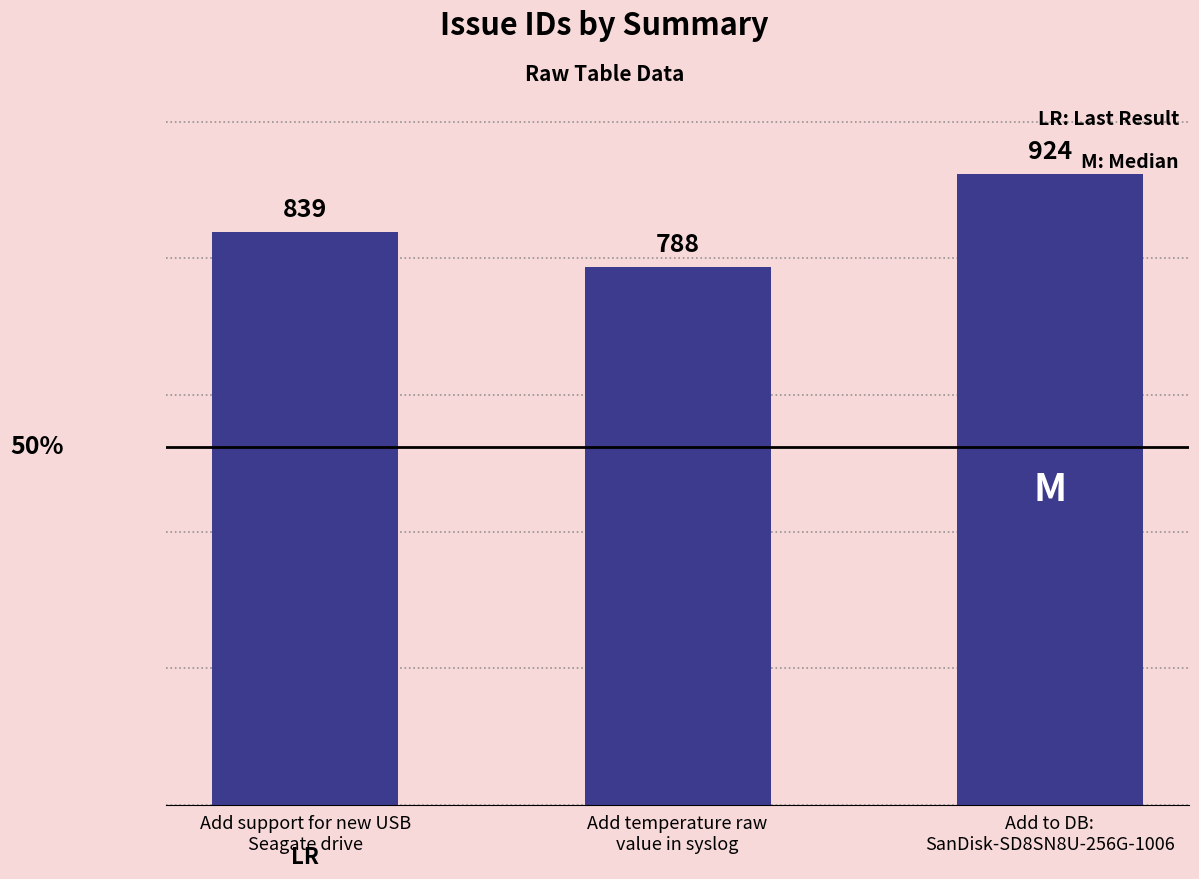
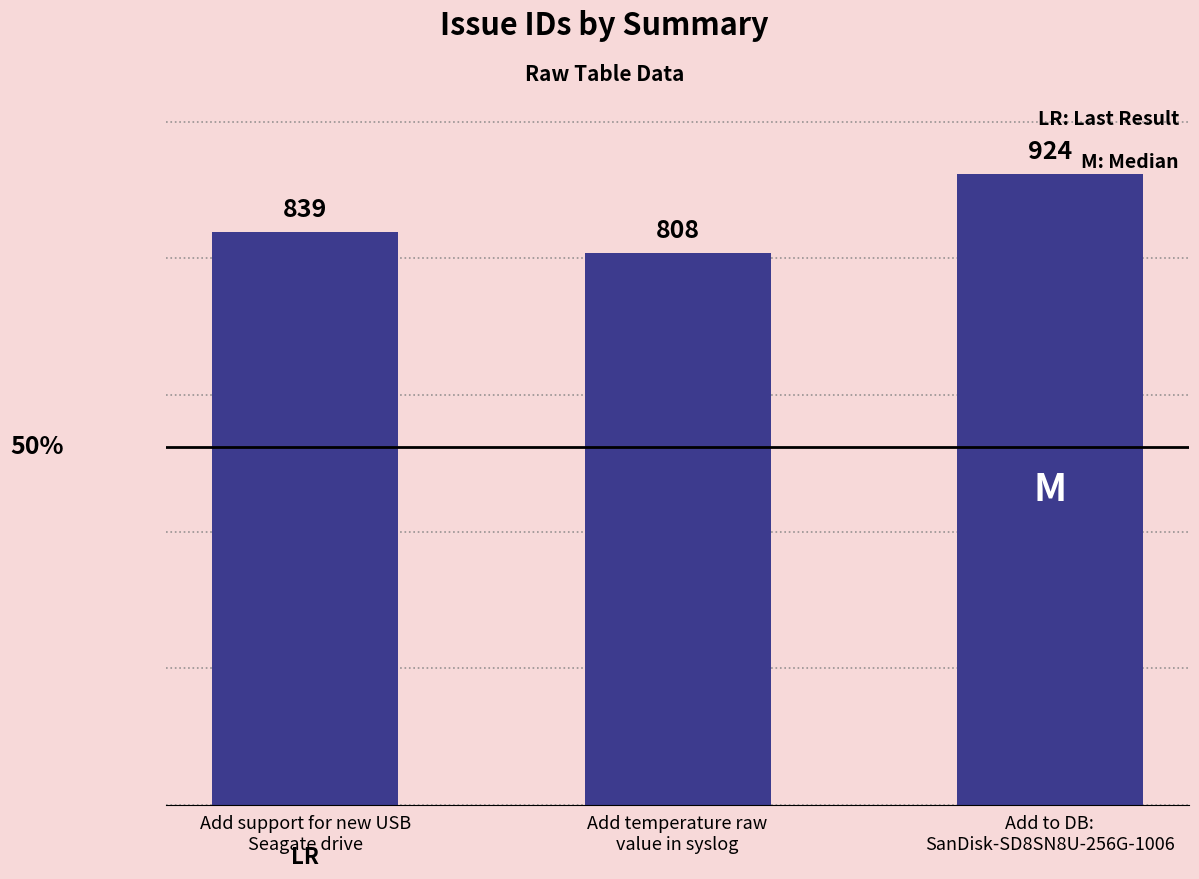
Add temperature raw value in syslog: 788 -> 808
